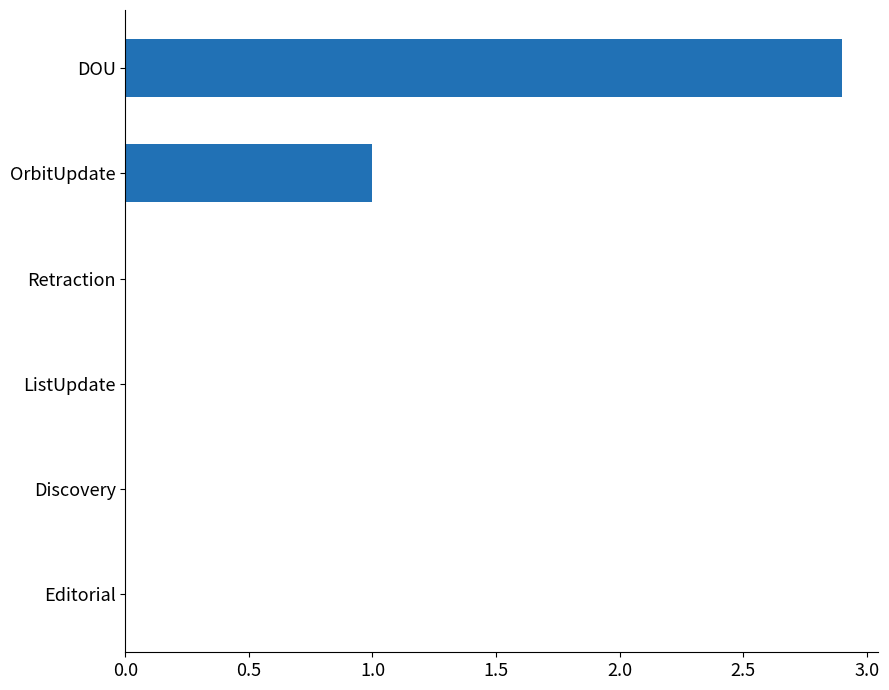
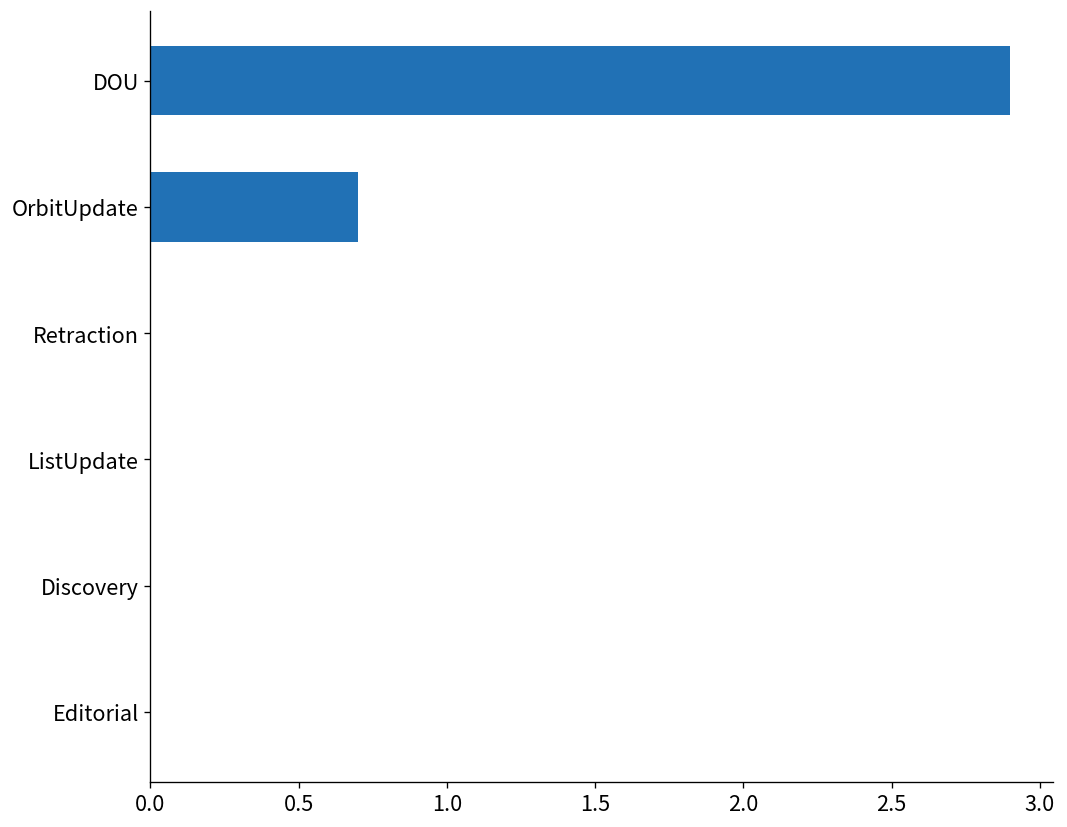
OrbitUpdate: 1.0 -> 0.7
